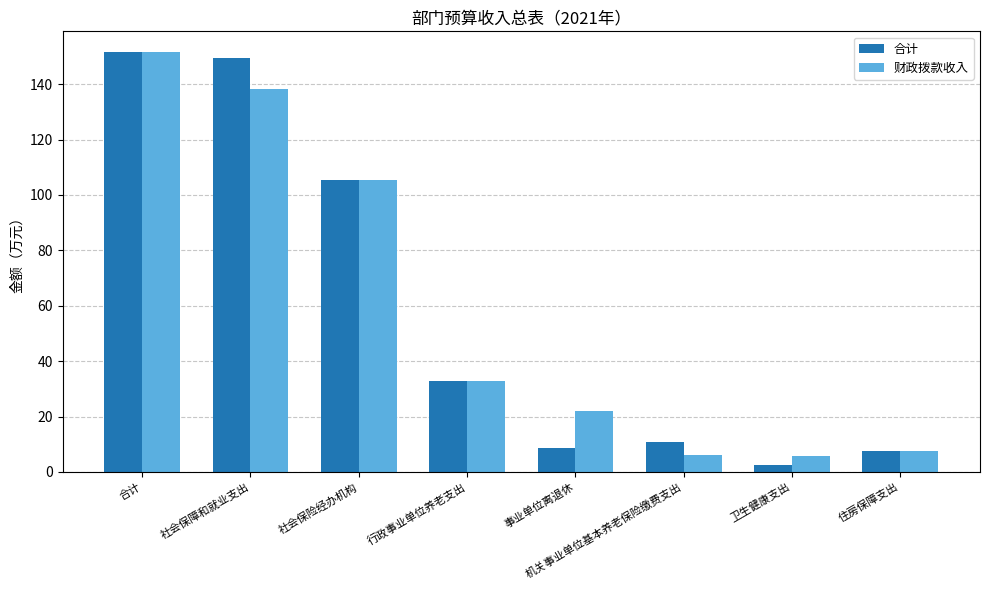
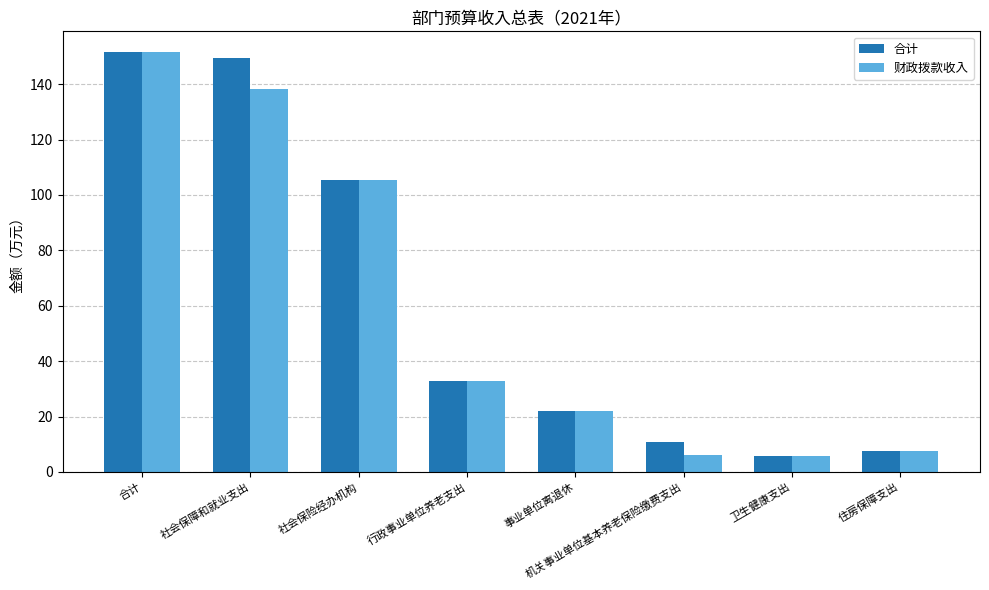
合计, 事业单位离退休: 9 -> 22
合计, 卫生健康支出: 2 -> 6
